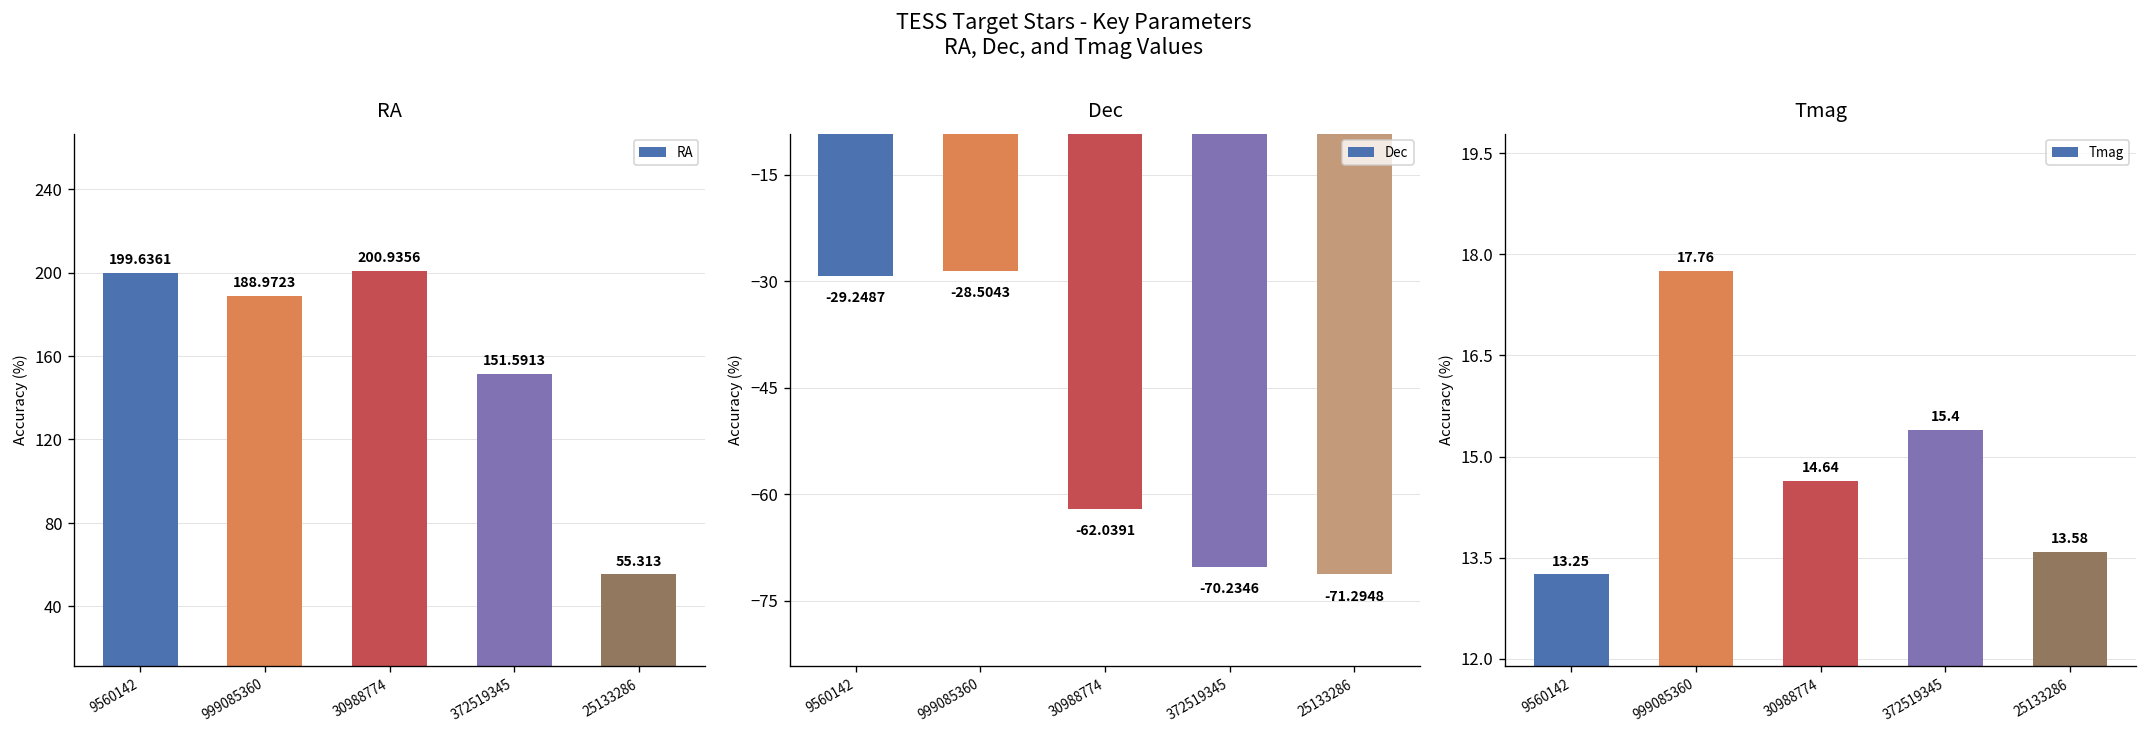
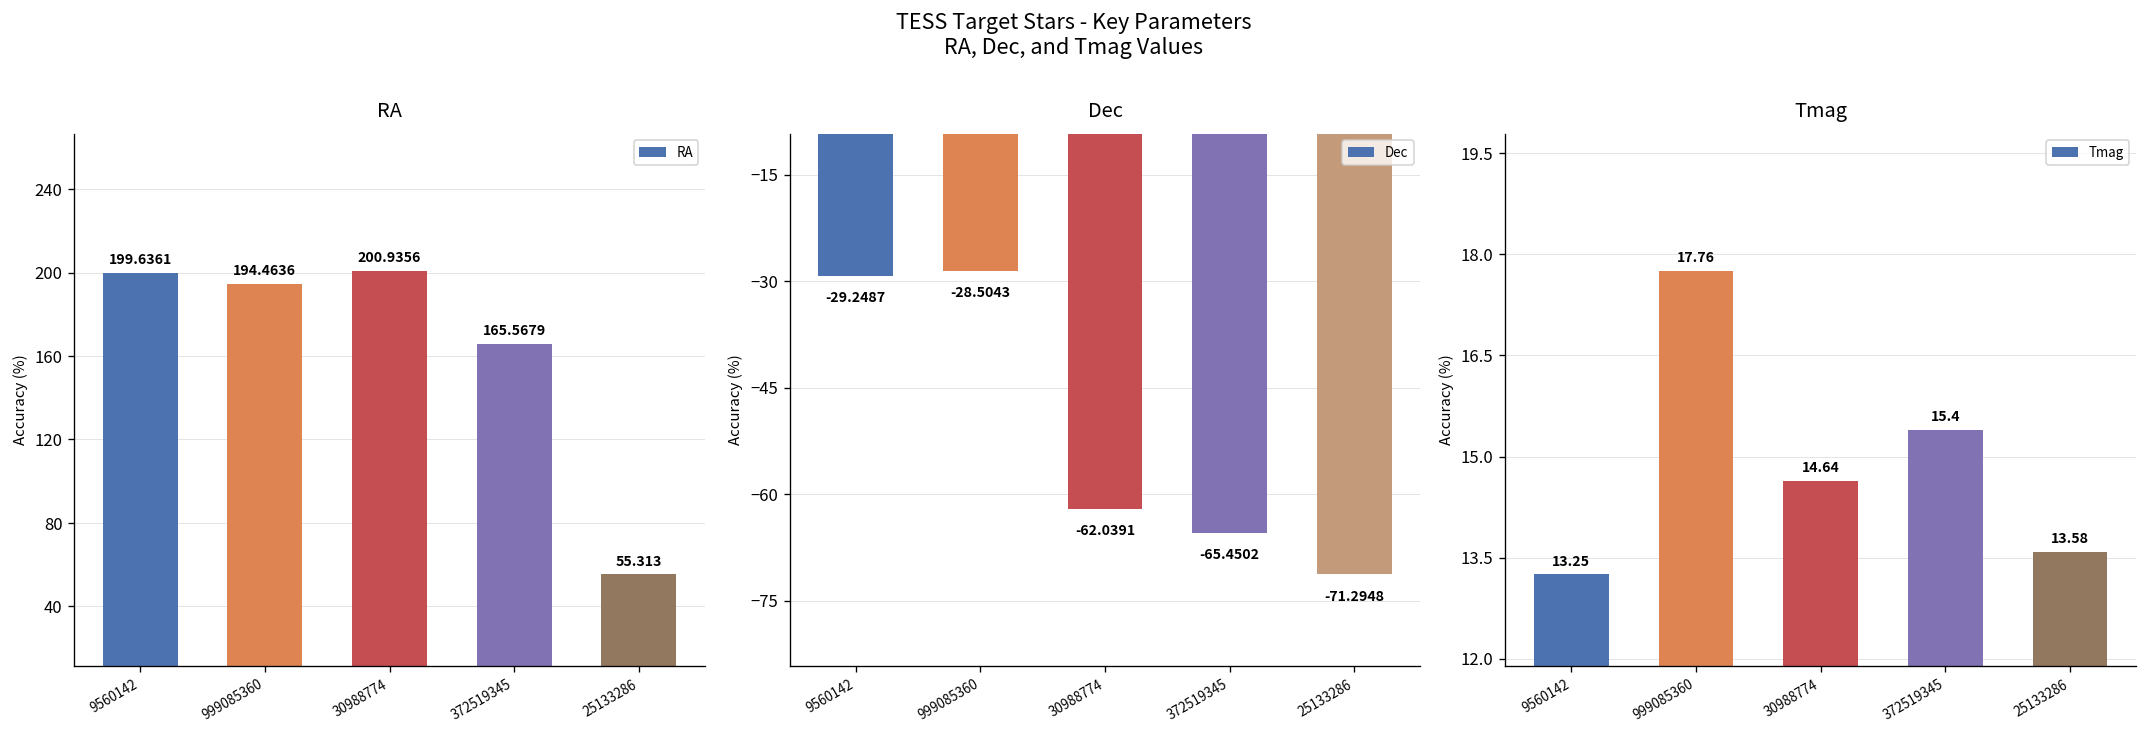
RA, 999085360: 188.9723 -> 194.4636
RA, 372519345: 151.5913 -> 165.5679
Dec, 372519345: -70.2346 -> -65.4502
